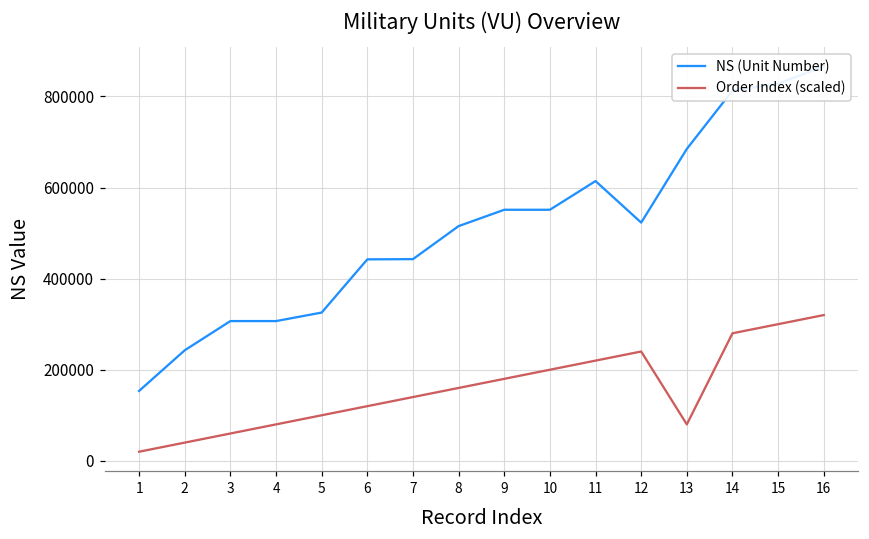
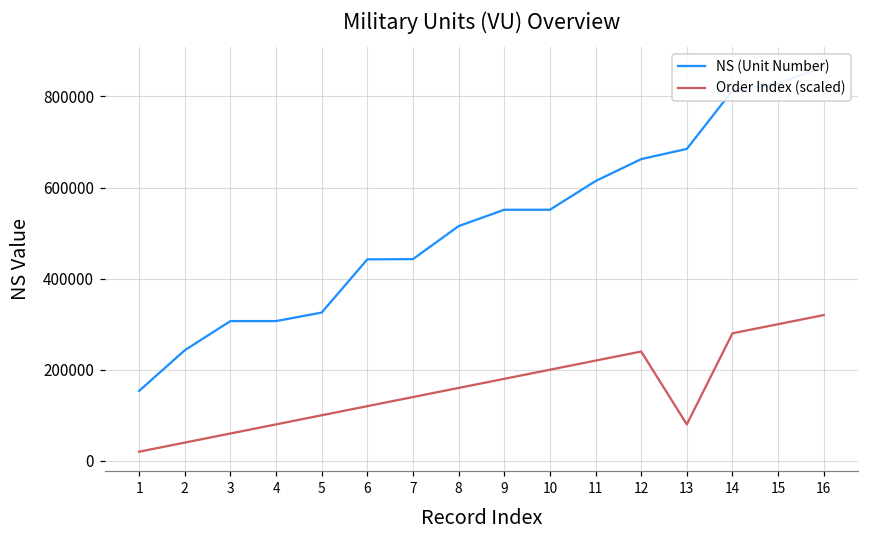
NS (Unit Number), 12: 520000 -> 660000
